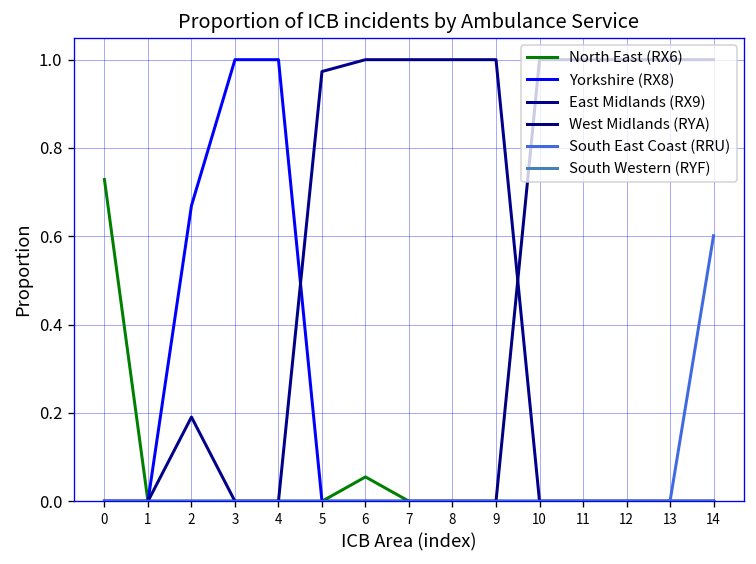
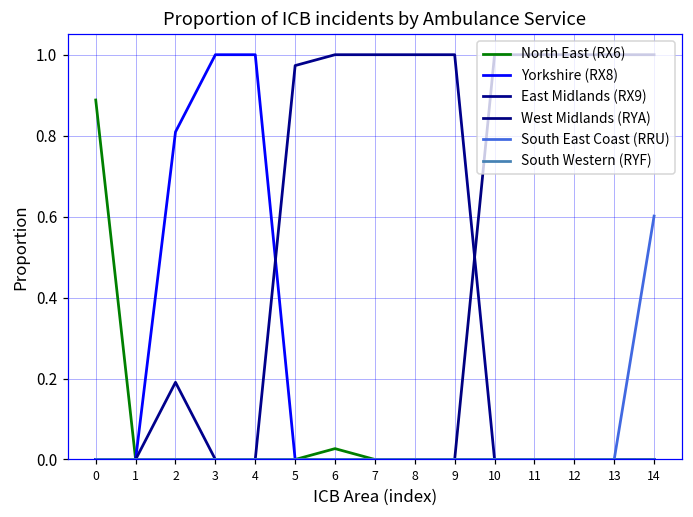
North East (RX6), 0: 0.73 -> 0.89
Yorkshire (RX8), 2: 0.67 -> 0.81
North East (RX6), 6: 0.06 -> 0.03
